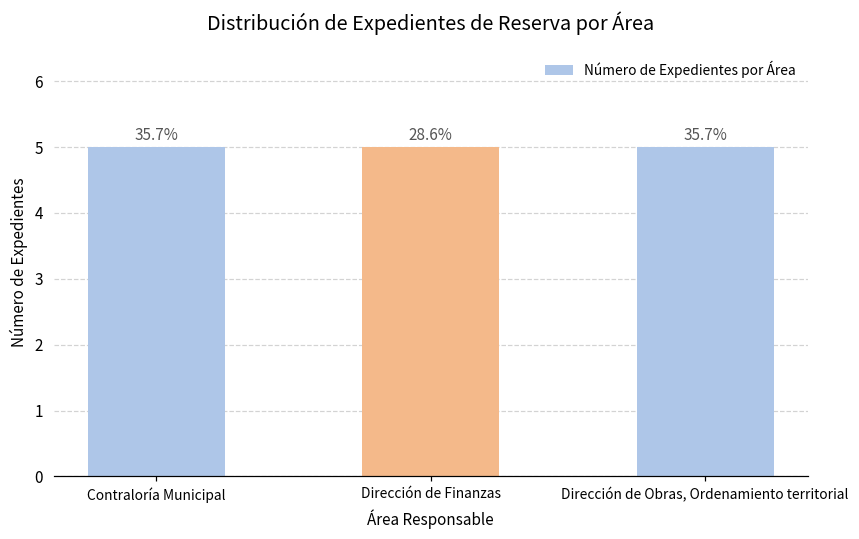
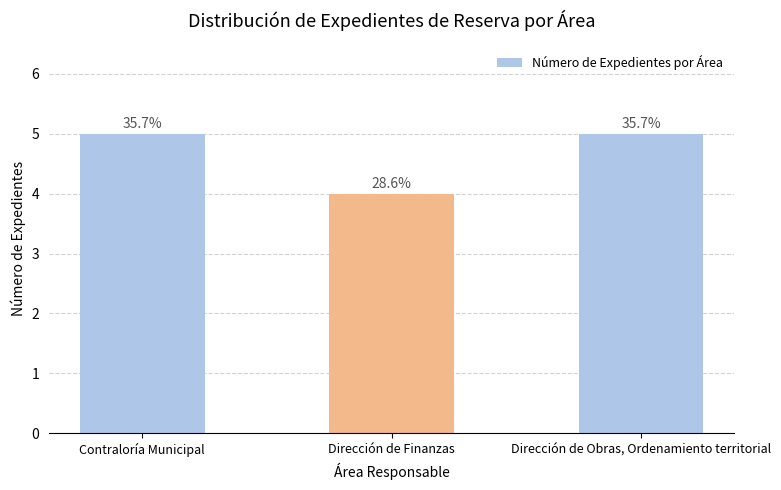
Dirección de Finanzas: 5 -> 4
